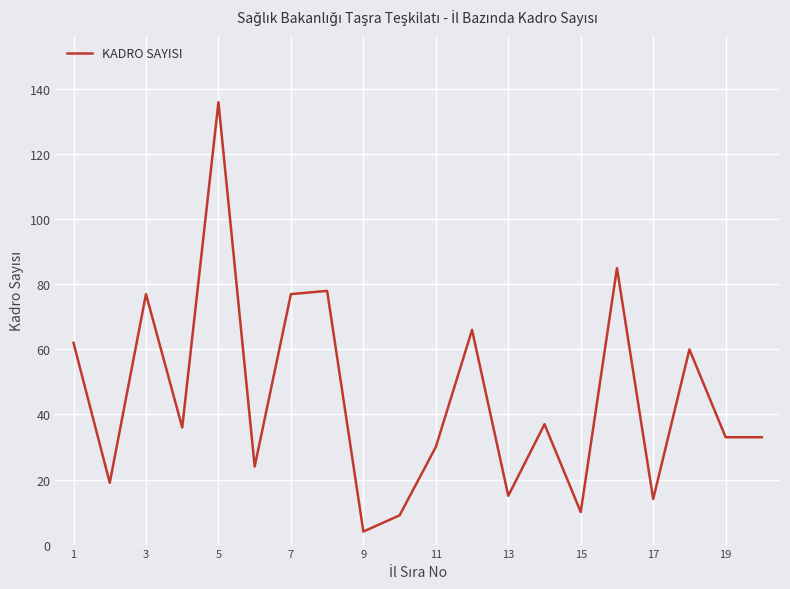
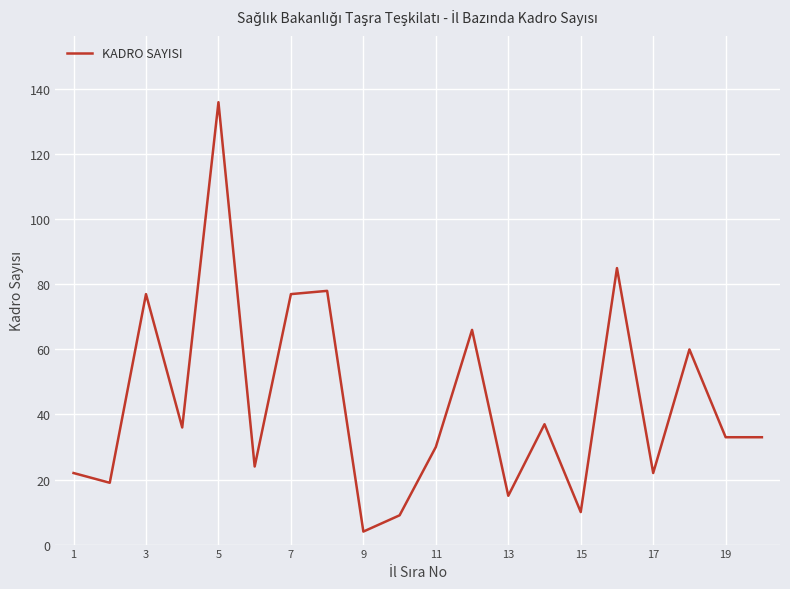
1: 62 -> 22
17: 14 -> 22
